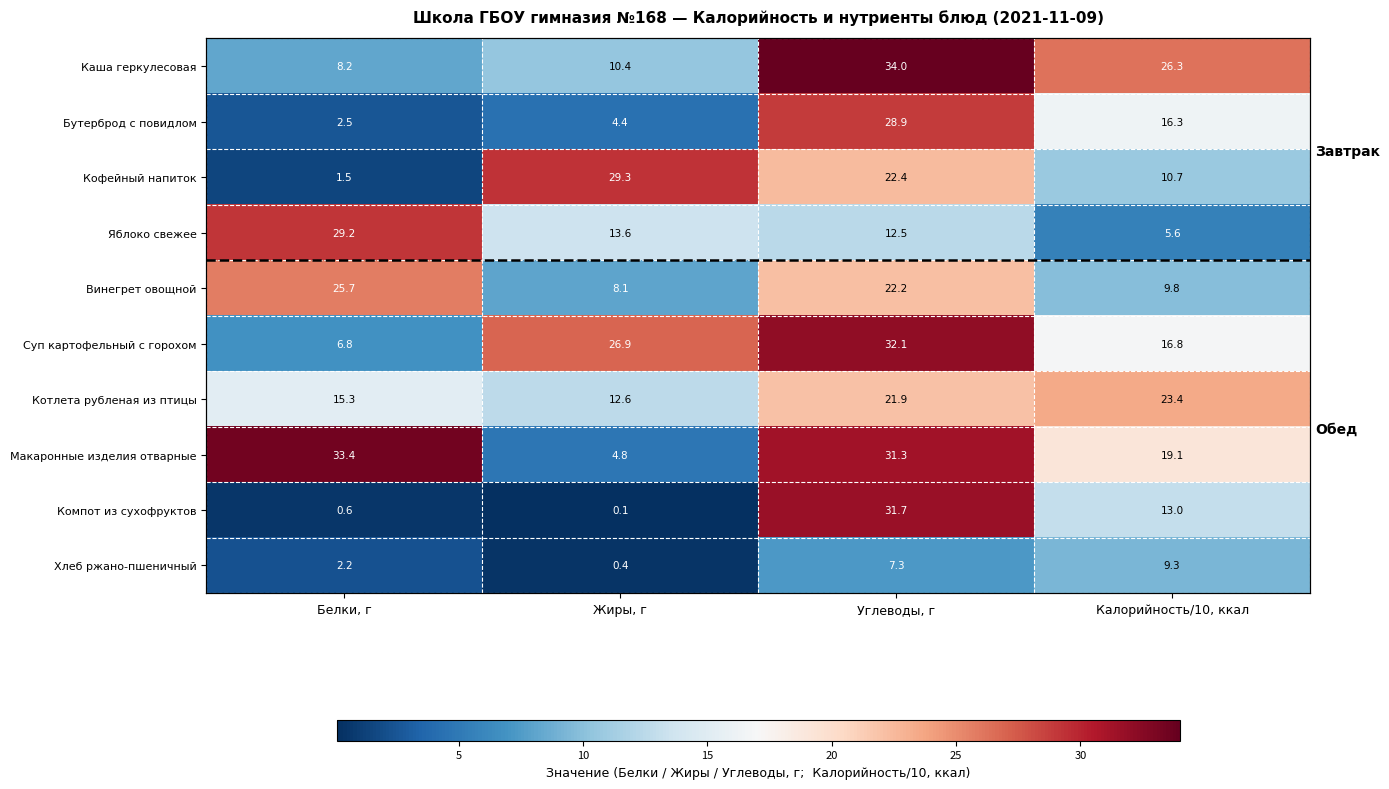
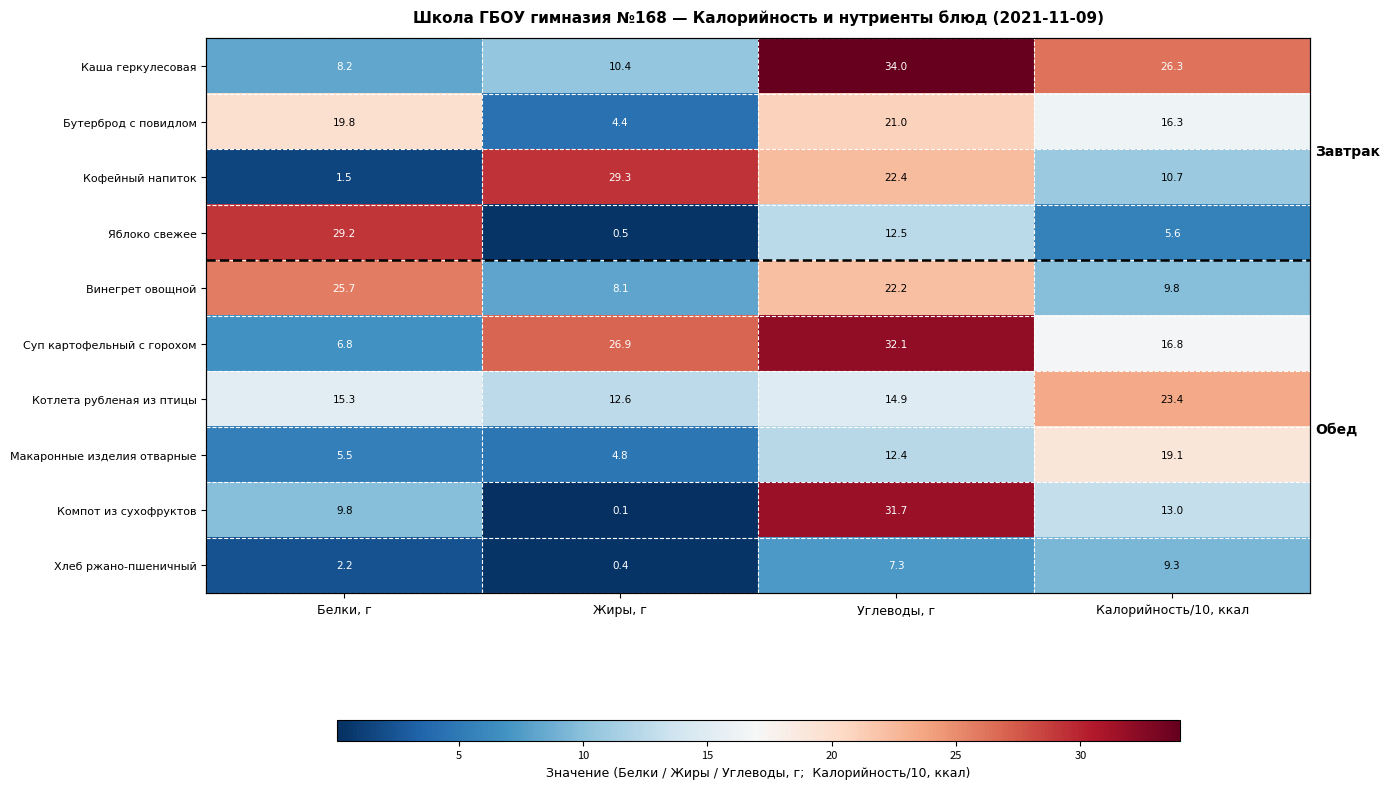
Бутерброд с повидлом, Белки, г: 2.5 -> 19.8
Бутерброд с повидлом, Углеводы, г: 28.9 -> 21.0
Яблоко свежее, Жиры, г: 13.6 -> 0.5
Котлета рубленая из птицы, Углеводы, г: 21.9 -> 14.9
Макаронные изделия отварные, Белки, г: 33.4 -> 5.5
Макаронные изделия отварные, Углеводы, г: 31.3 -> 12.4
Компот из сухофруктов, Белки, г: 0.6 -> 9.8
